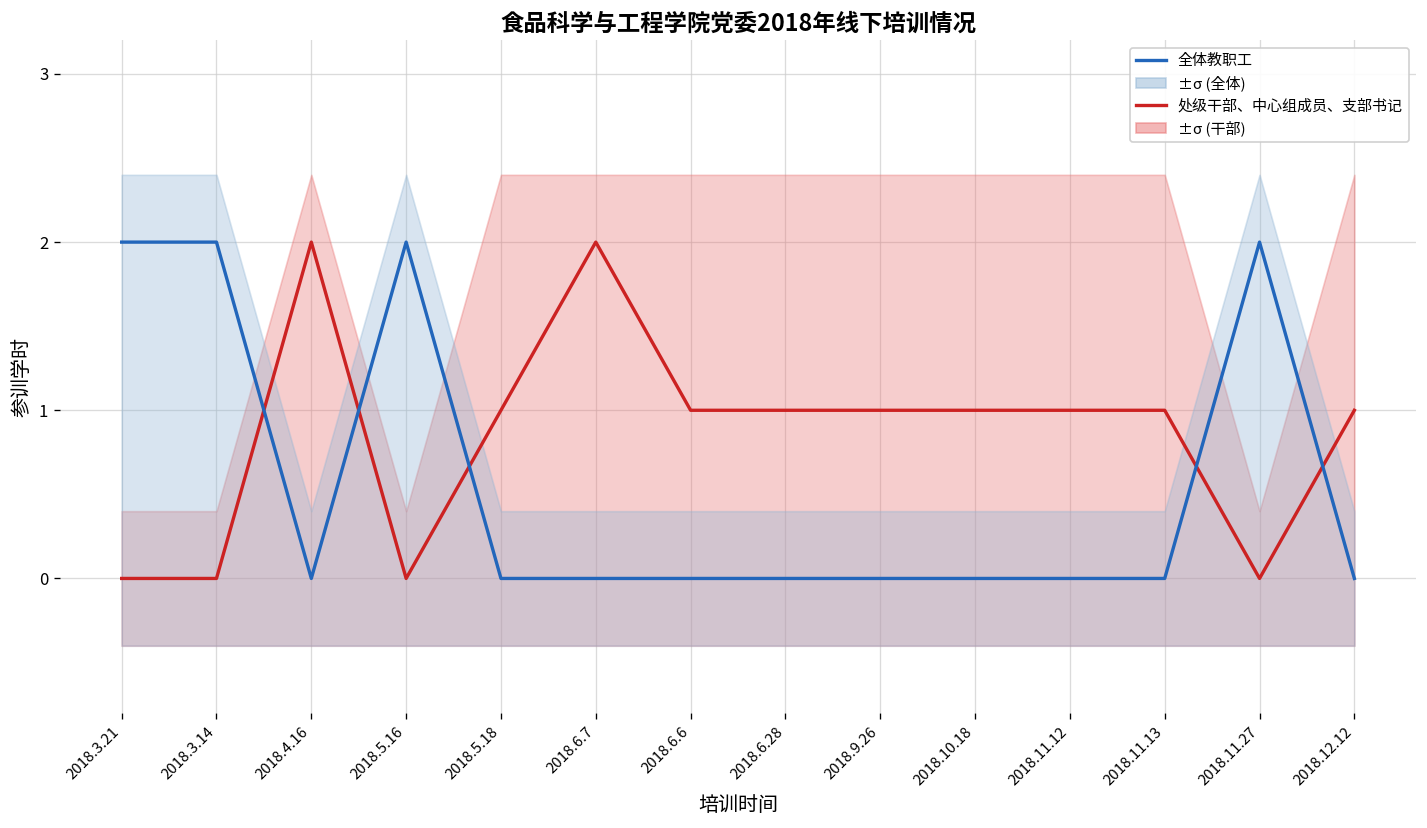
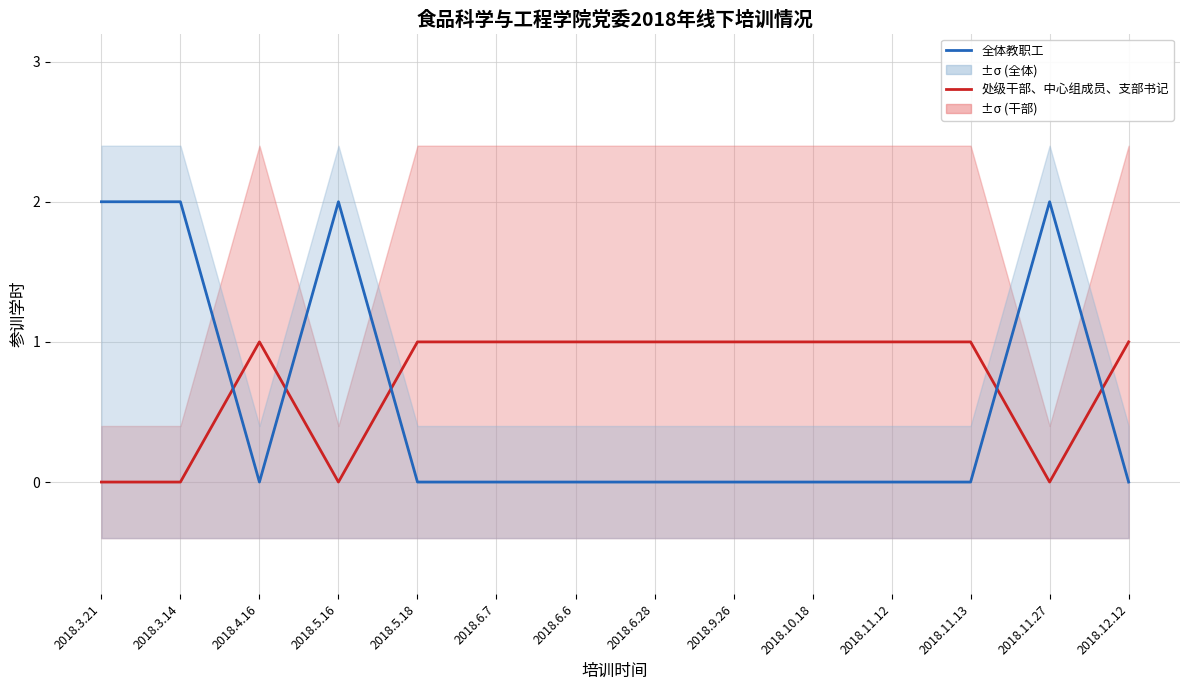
处级干部、中心组成员、支部书记, 2018.4.16: 2 -> 1
处级干部、中心组成员、支部书记, 2018.6.7: 2 -> 1
